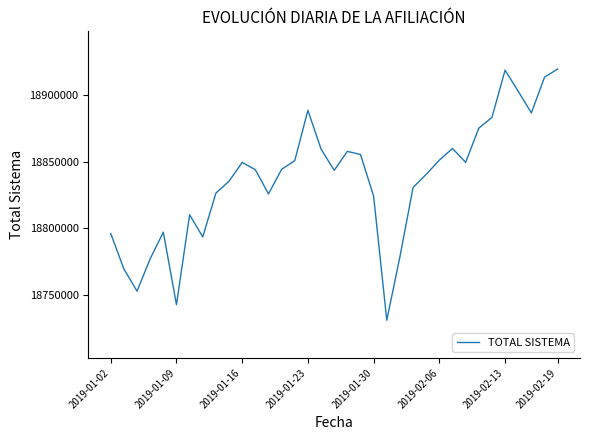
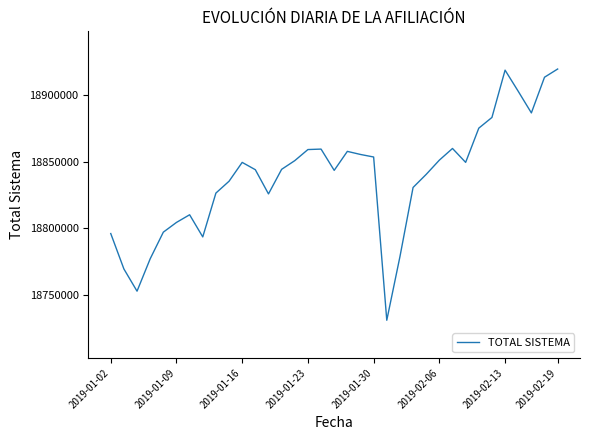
2019-01-09: 18742000 -> 18804000
2019-01-23: 18889000 -> 18859000
2019-01-30: 18824000 -> 18854000
